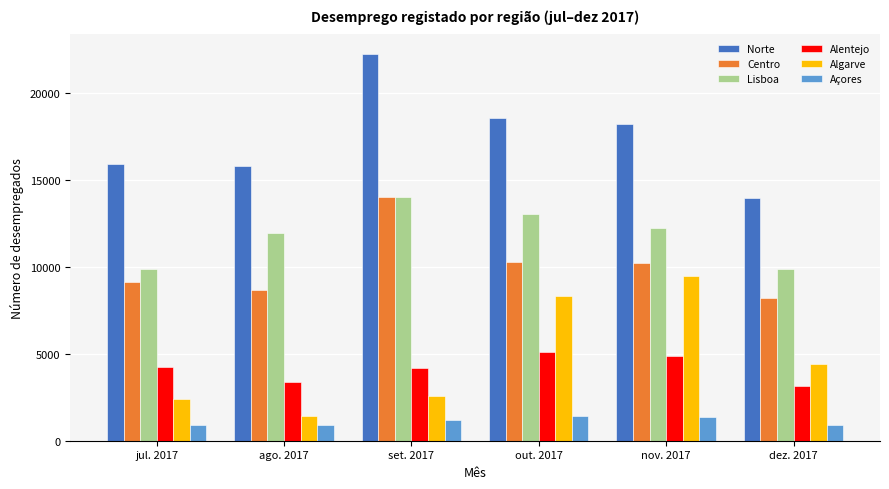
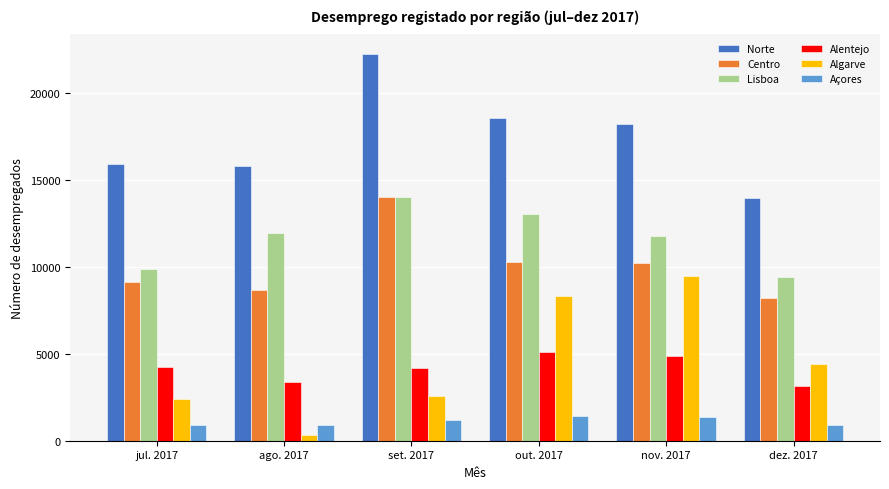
Algarve, ago. 2017: 1400 -> 300
Lisboa, nov. 2017: 12200 -> 11700
Lisboa, dez. 2017: 9900 -> 9400
